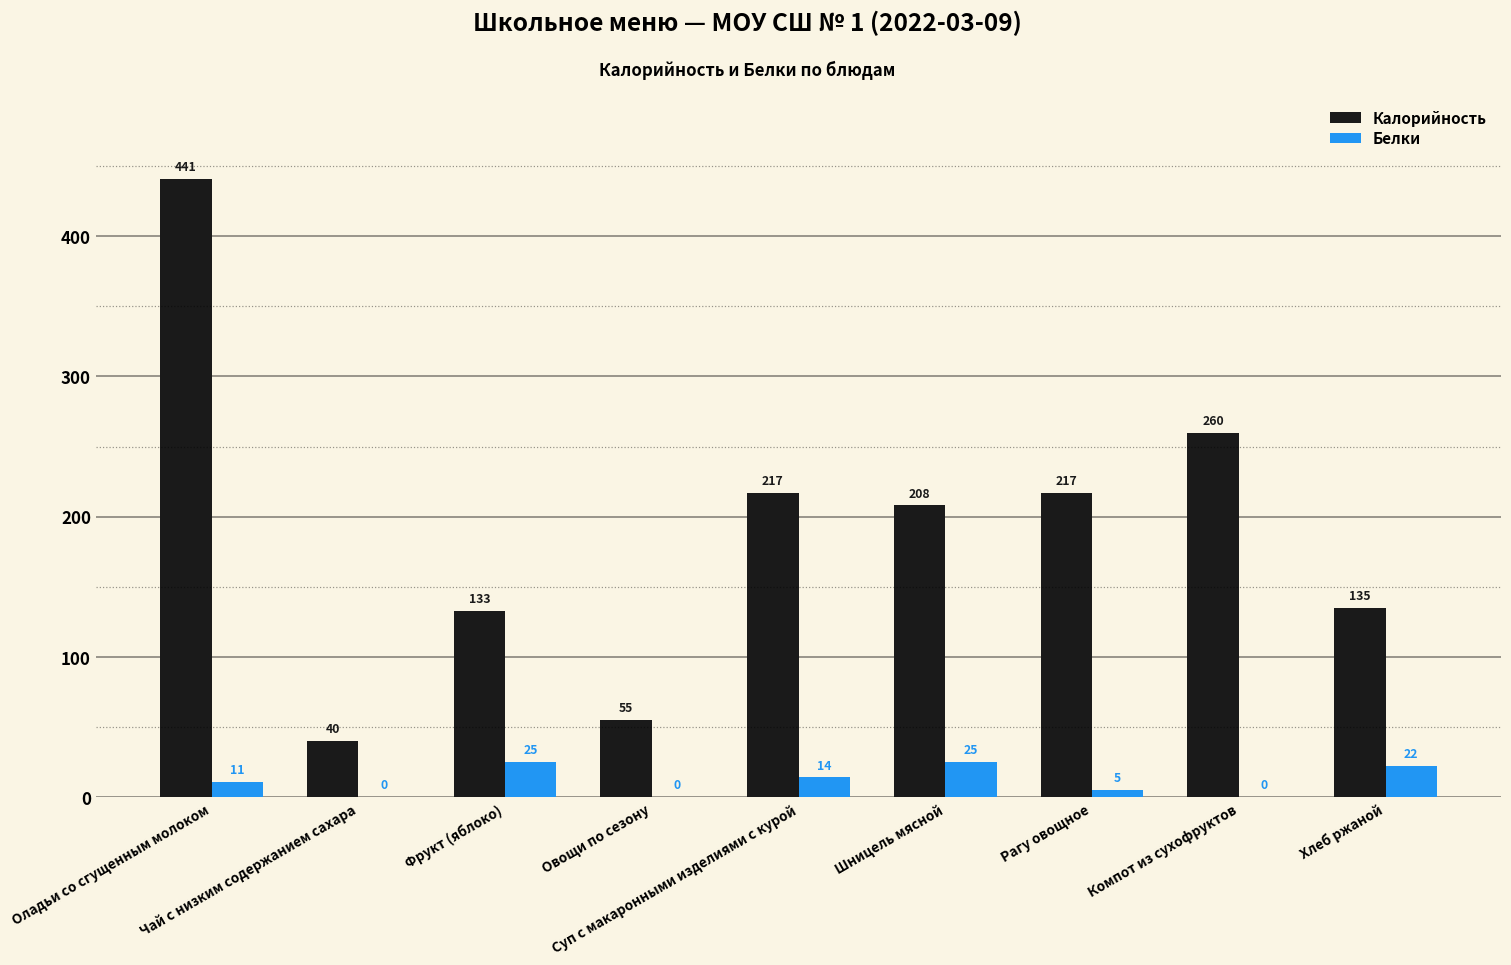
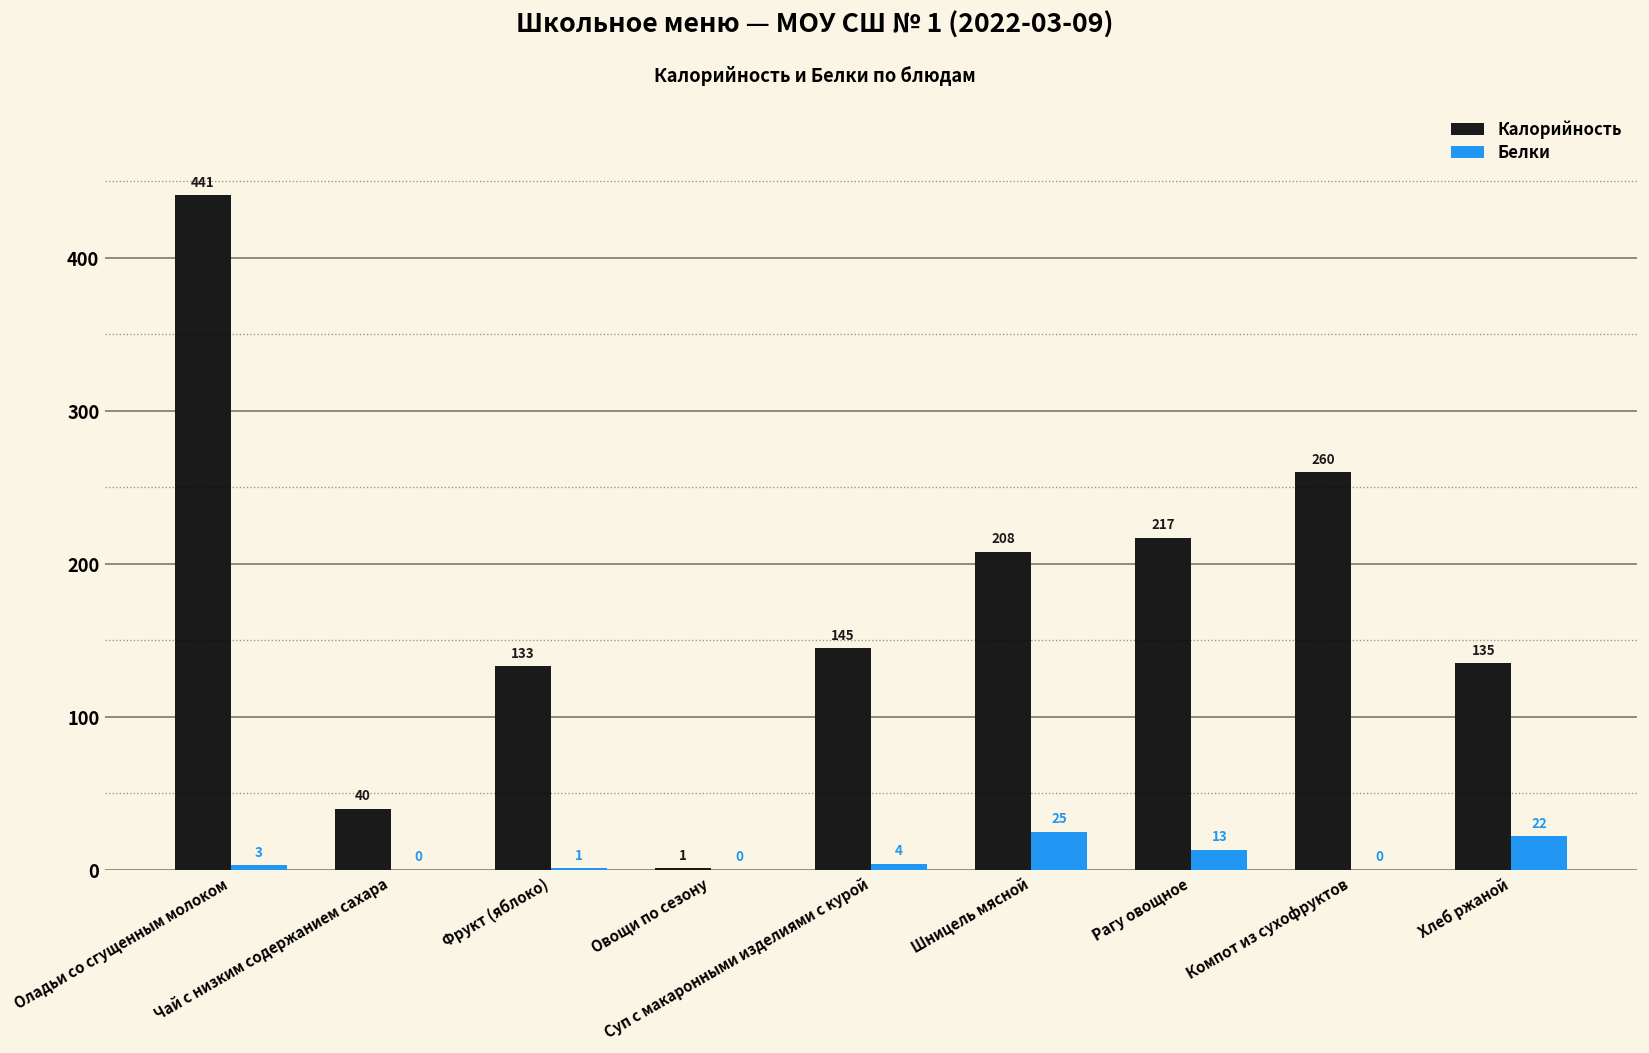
Белки, Оладьи со сгущенным молоком: 11 -> 3
Белки, Фрукт (яблоко): 25 -> 1
Калорийность, Овощи по сезону: 55 -> 1
Калорийность, Суп с макаронными изделиями с курой: 217 -> 145
Белки, Суп с макаронными изделиями с курой: 14 -> 4
Белки, Рагу овощное: 5 -> 13
